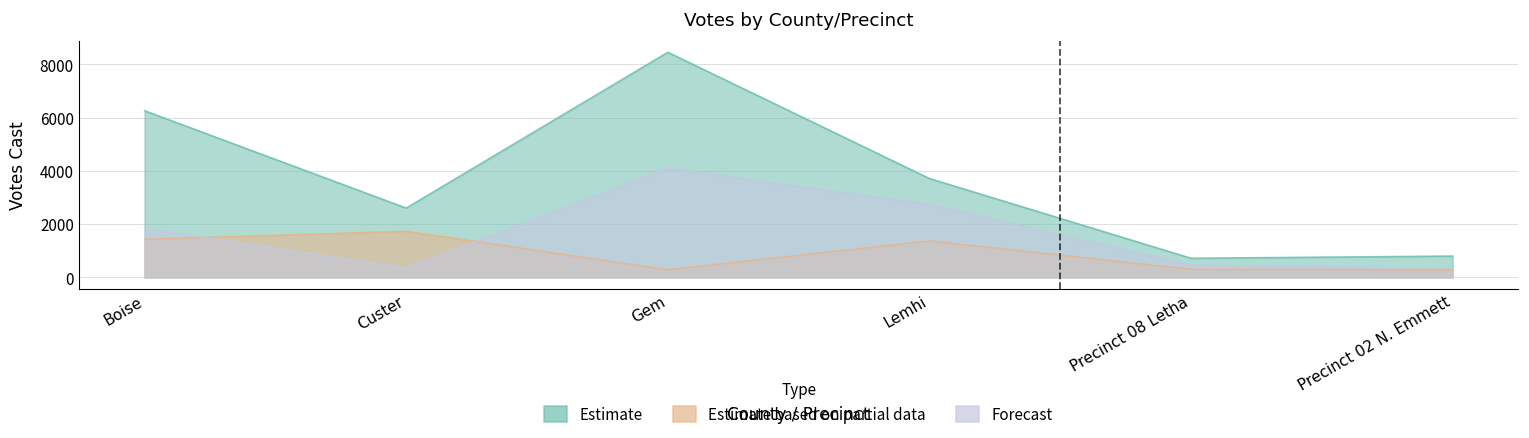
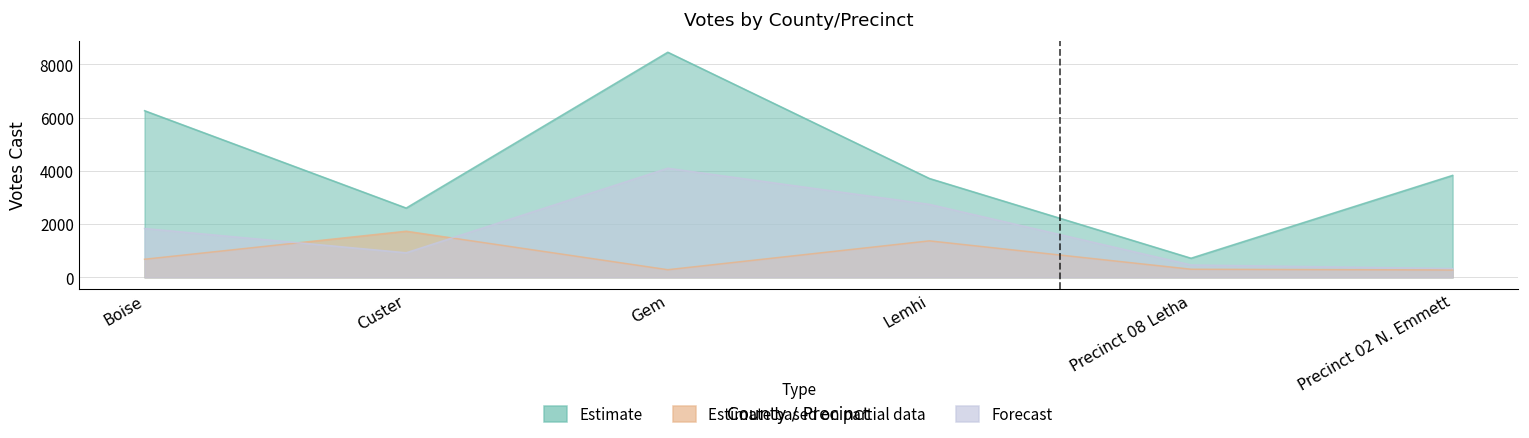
Estimate based on partial data, Boise: 1400 -> 700
Forecast, Custer: 400 -> 900
Estimate, Precinct 02 N. Emmett: 800 -> 3800
